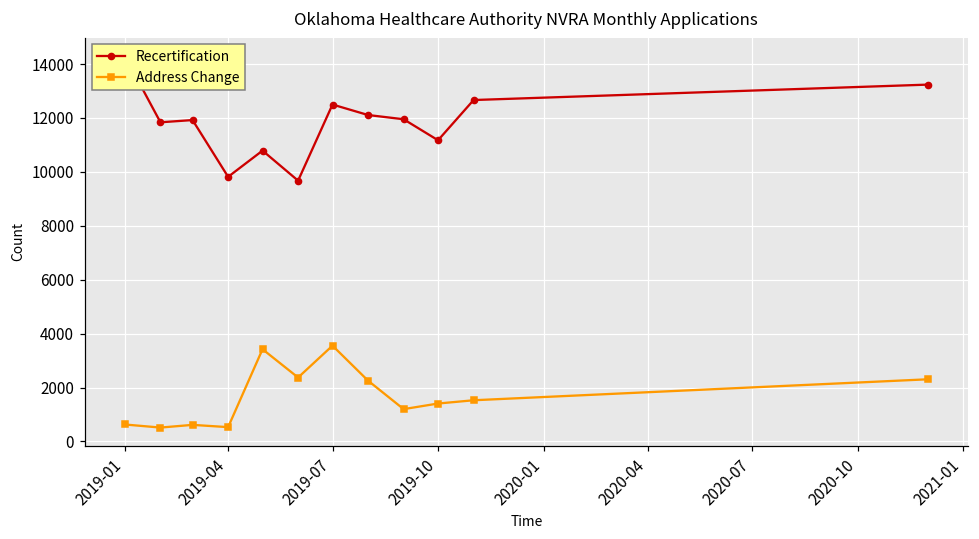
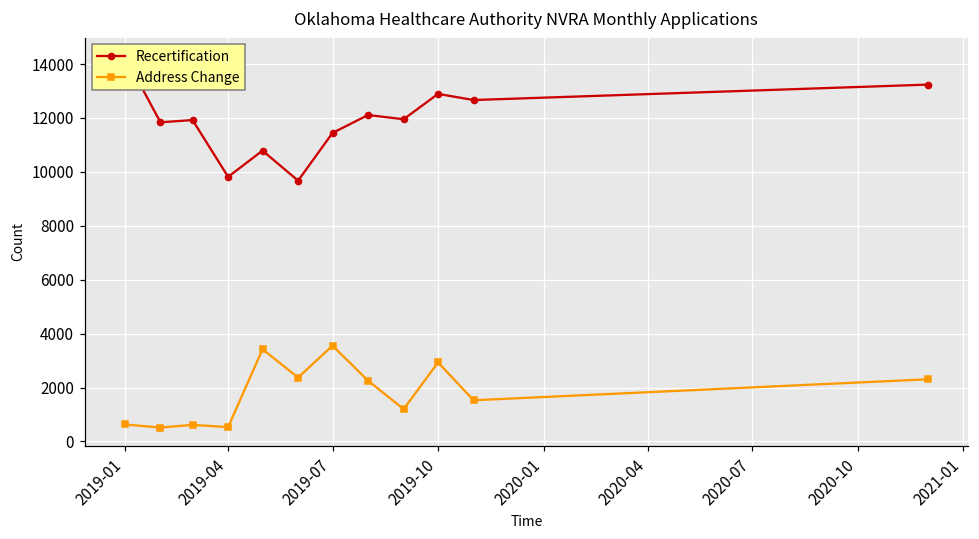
Recertification, 2019-07: 12500 -> 11400
Recertification, 2019-10: 11200 -> 12900
Address Change, 2019-10: 1400 -> 2900
